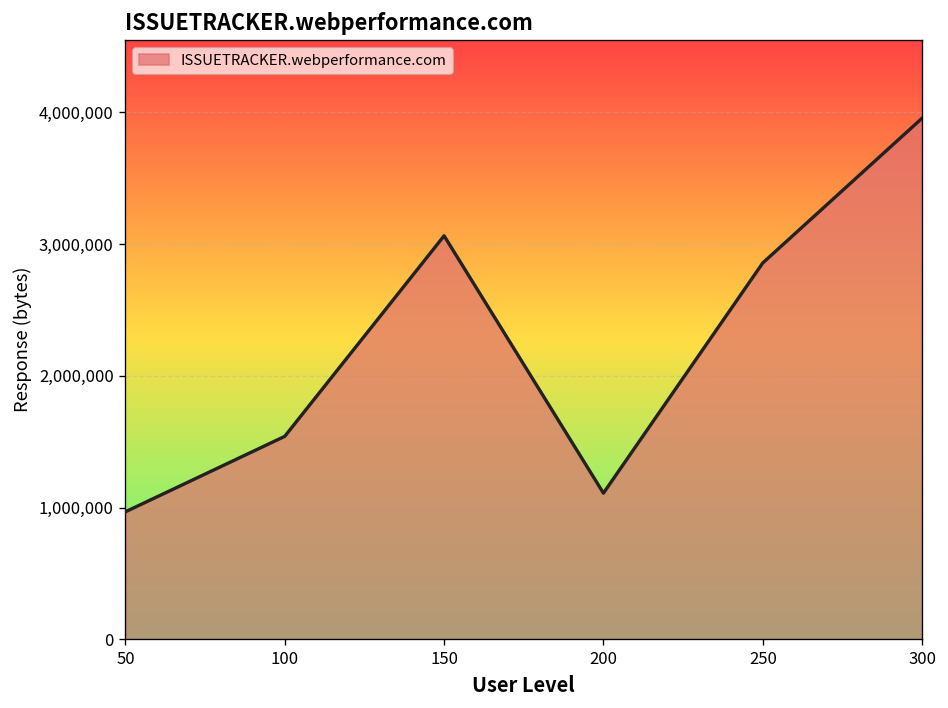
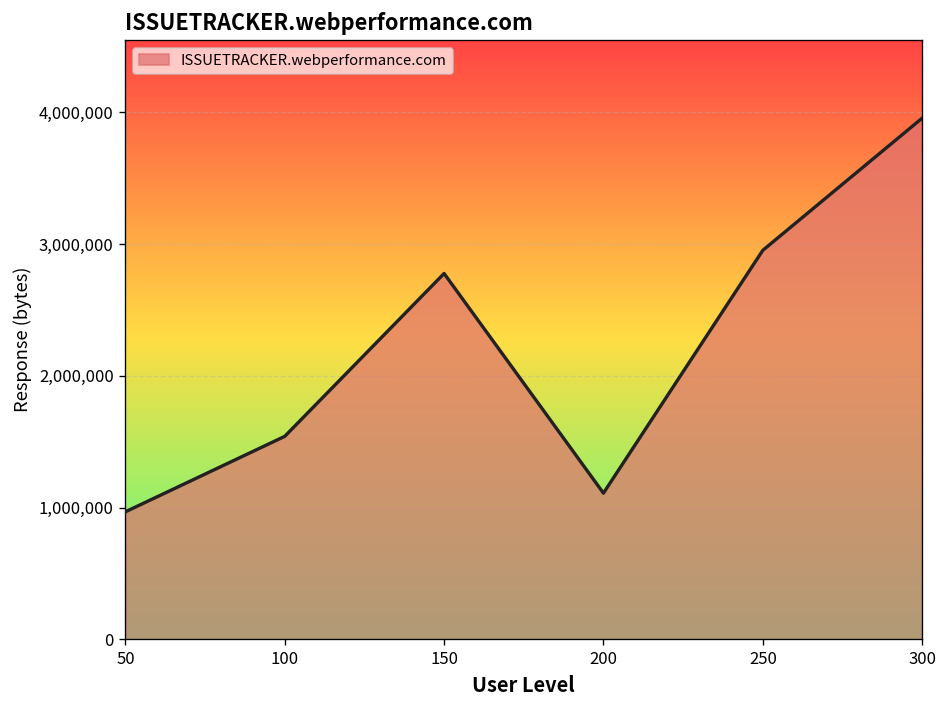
150: 3,060,000 -> 2,780,000
250: 2,860,000 -> 2,950,000
